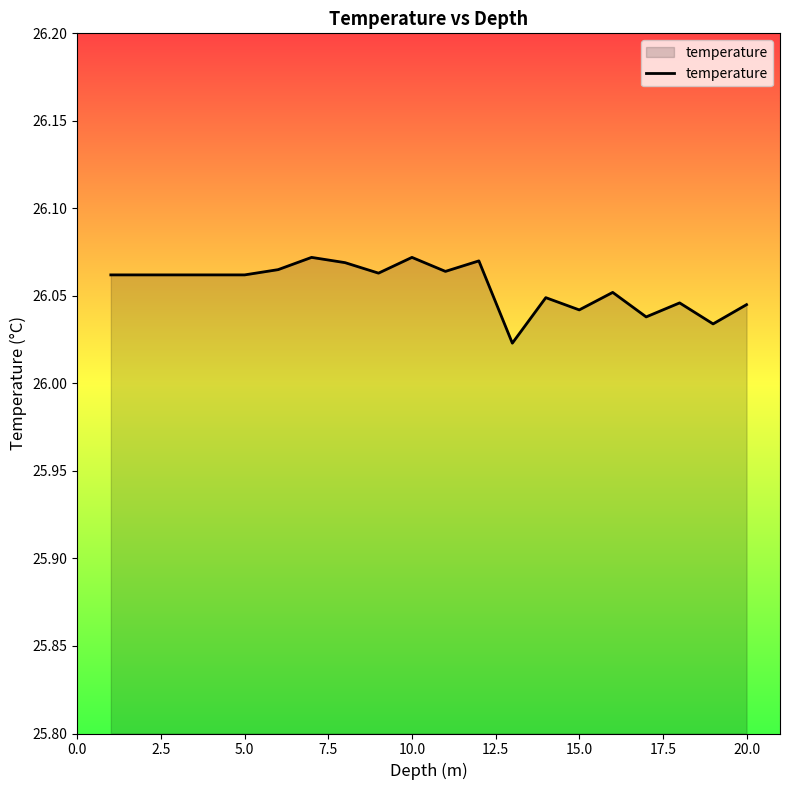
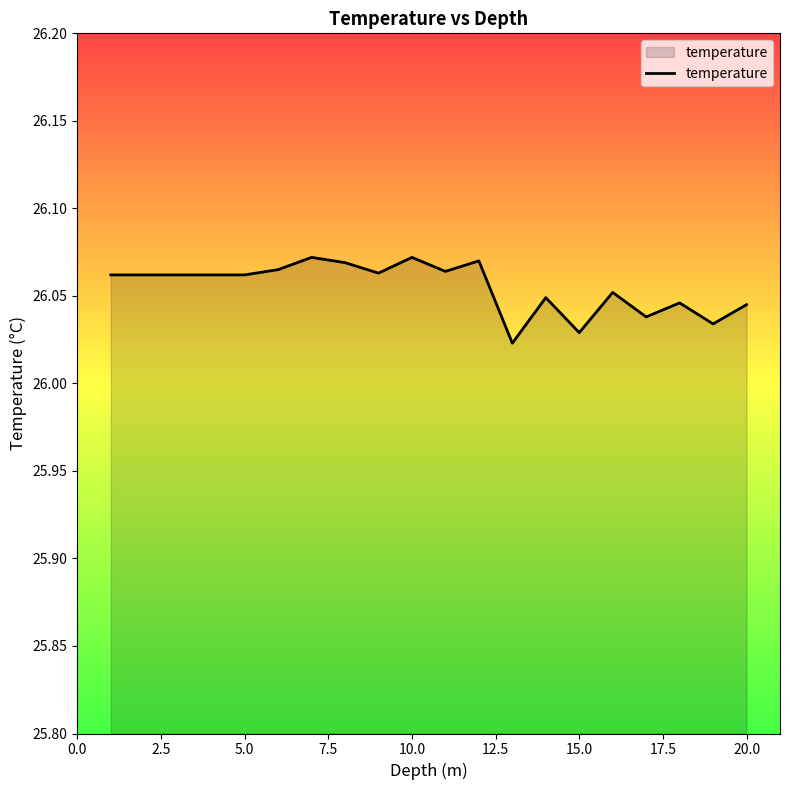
15.0: 26.042 -> 26.029
